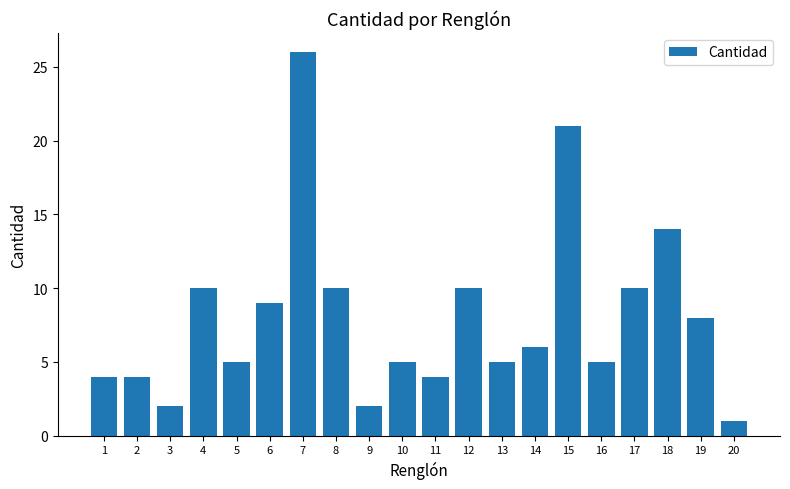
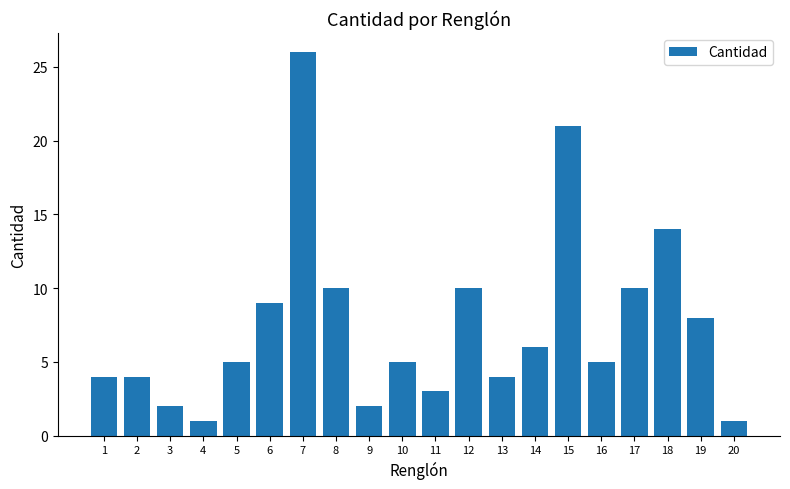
4: 10 -> 1
11: 4 -> 3
13: 5 -> 4
